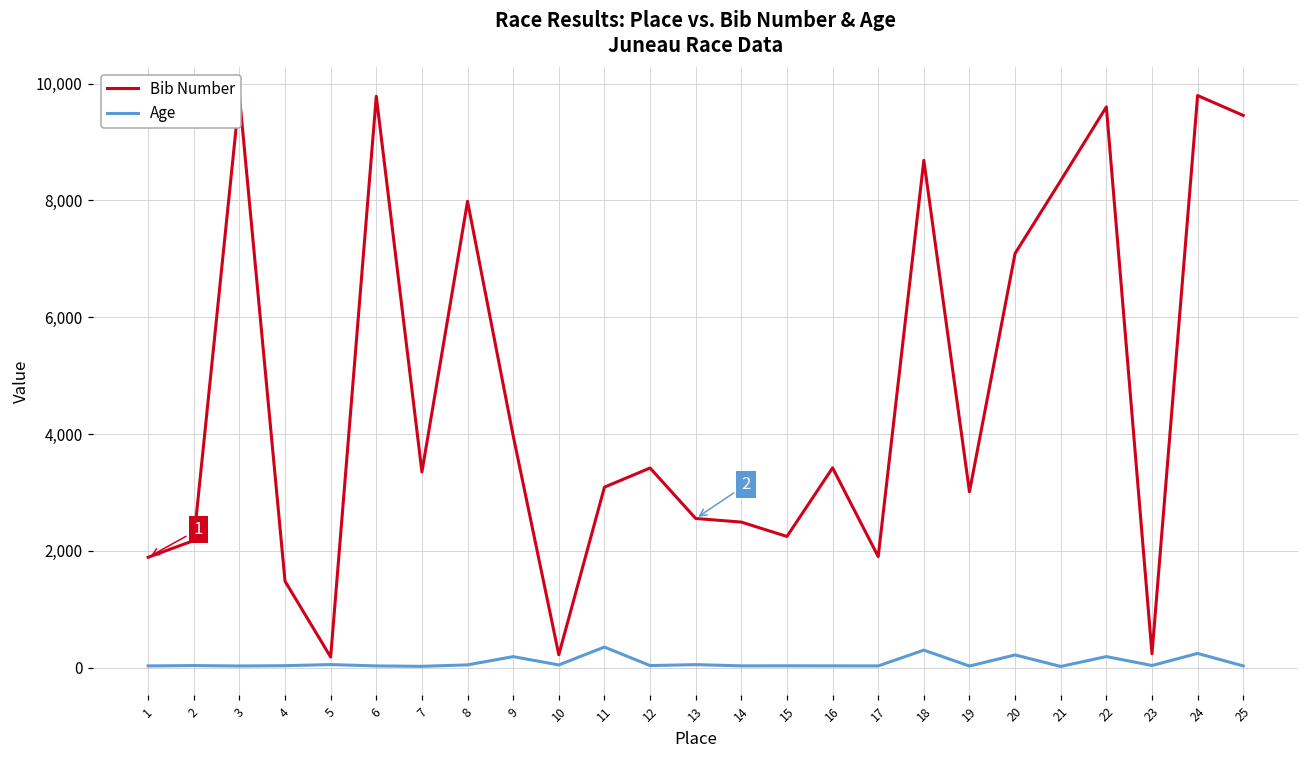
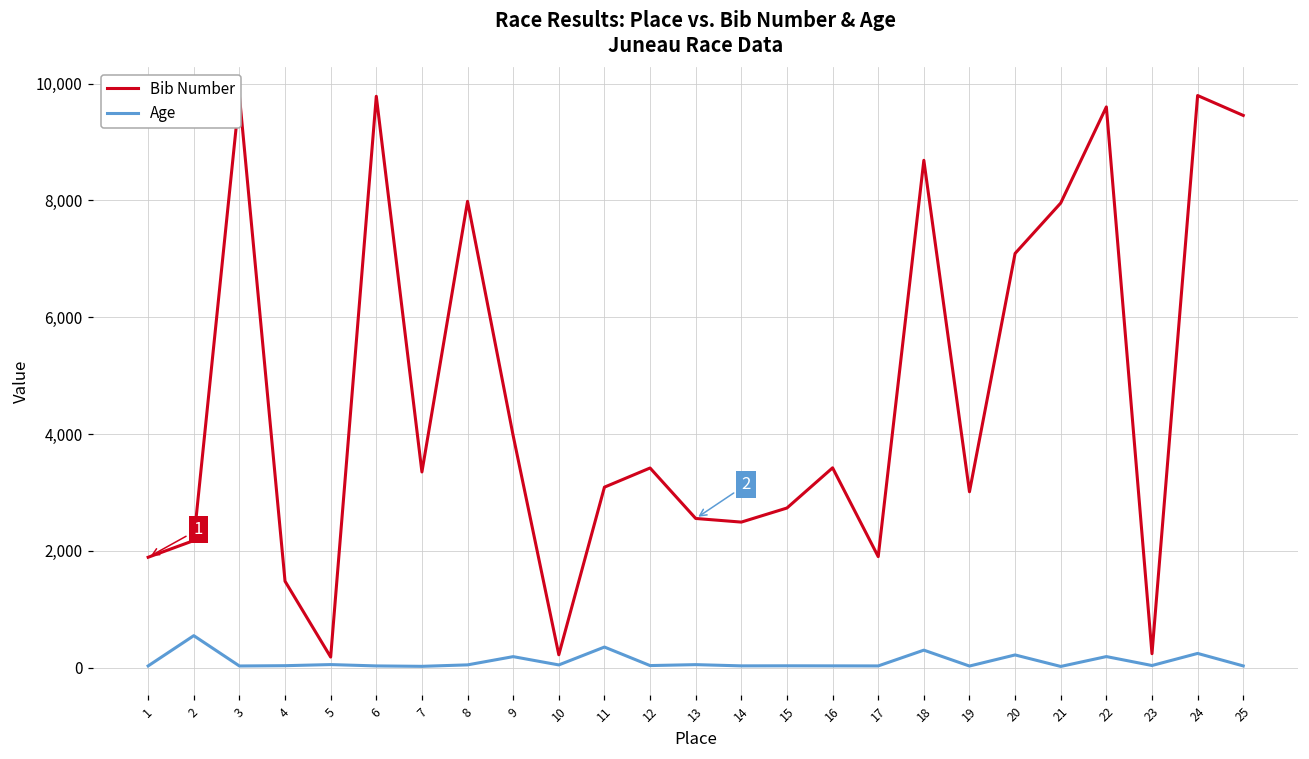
Age, 2: 0 -> 500
Bib Number, 15: 2,200 -> 2,700
Bib Number, 21: 8,300 -> 8,000
